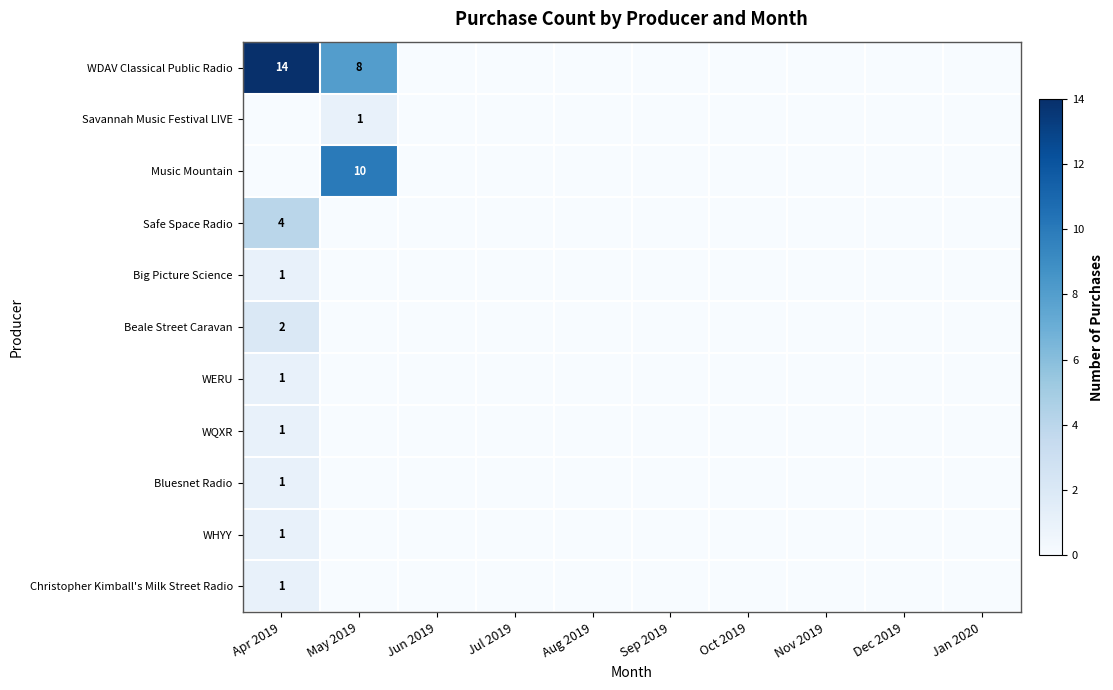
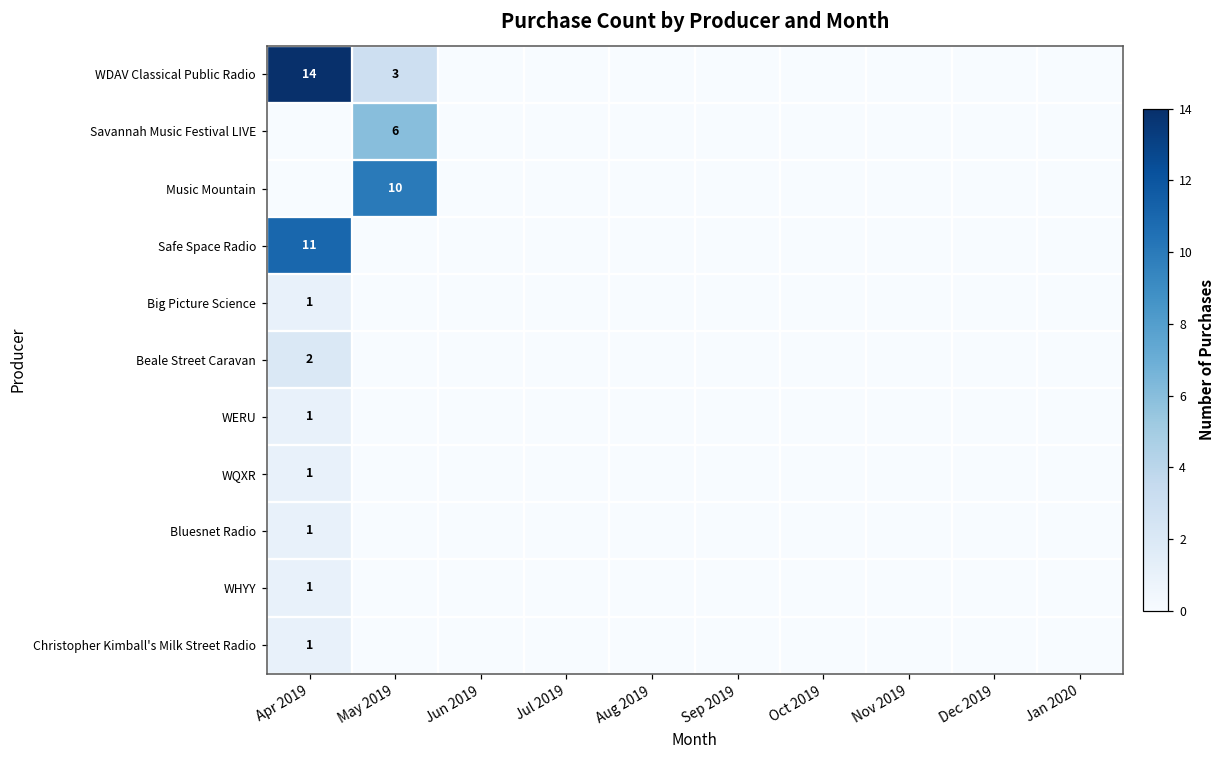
WDAV Classical Public Radio, May 2019: 8 -> 3
Savannah Music Festival LIVE, May 2019: 1 -> 6
Safe Space Radio, Apr 2019: 4 -> 11
